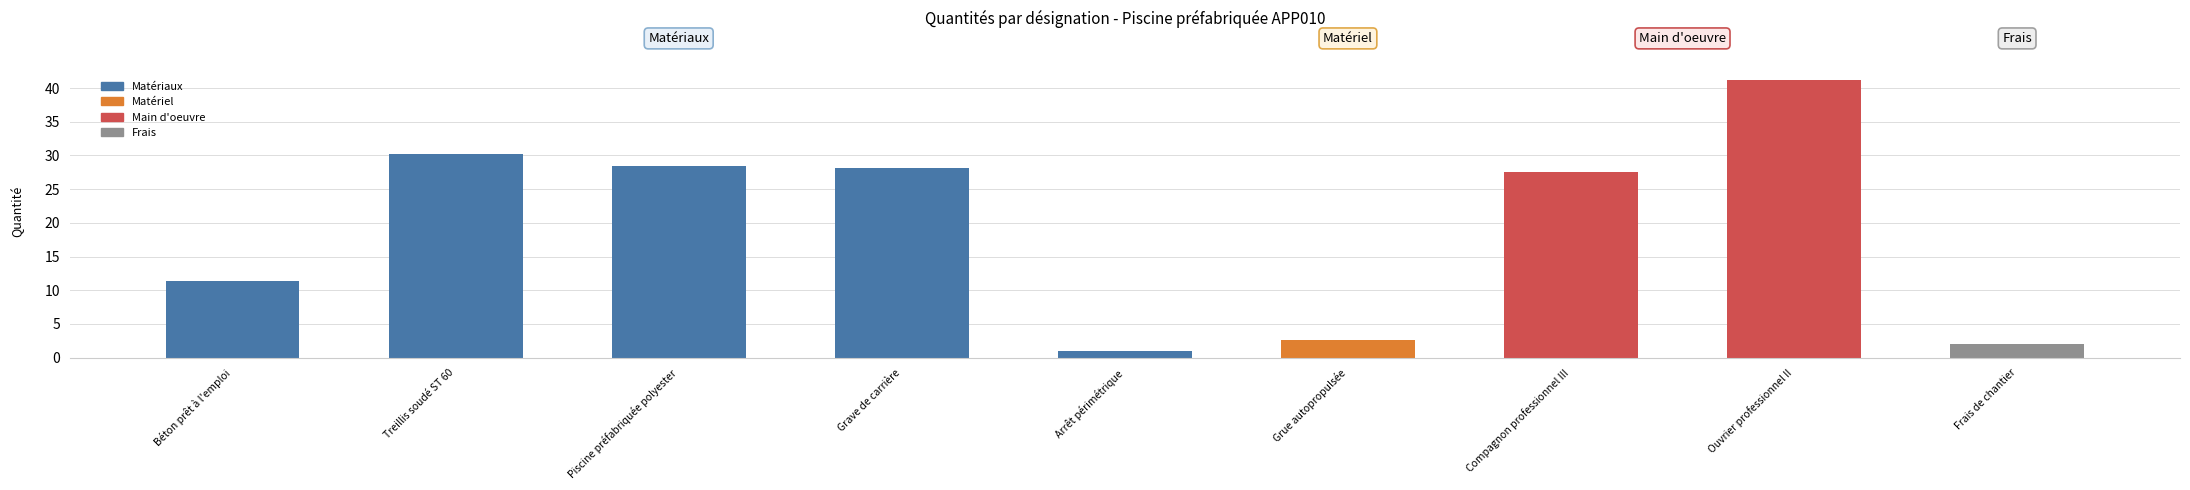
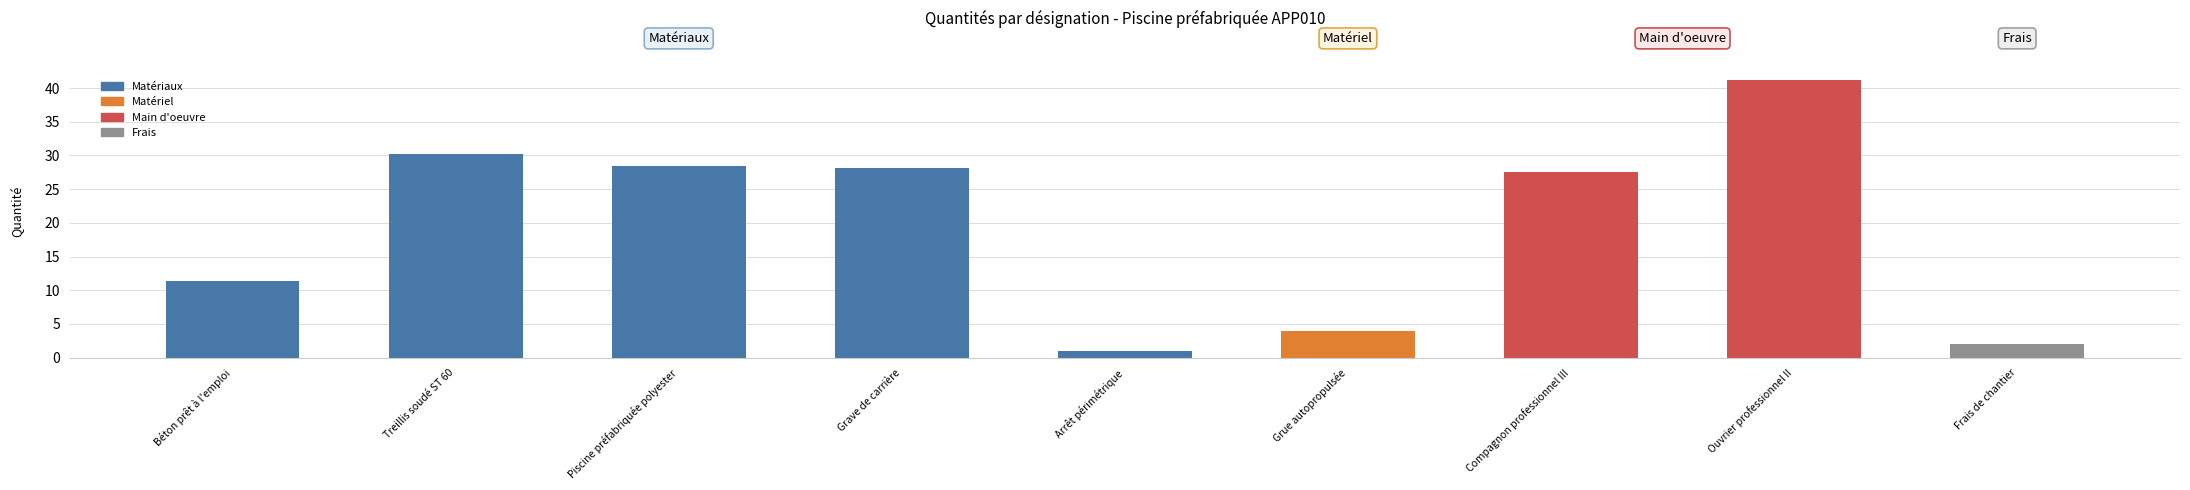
Grue autopropulsée: 3 -> 4
